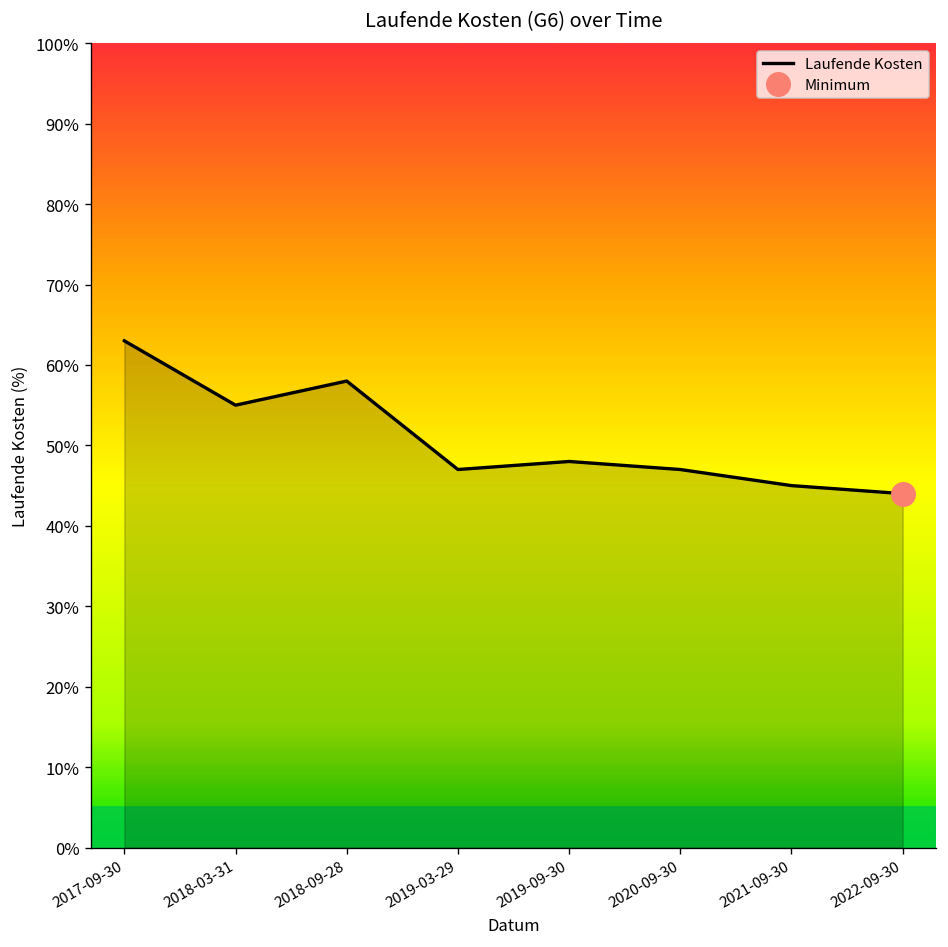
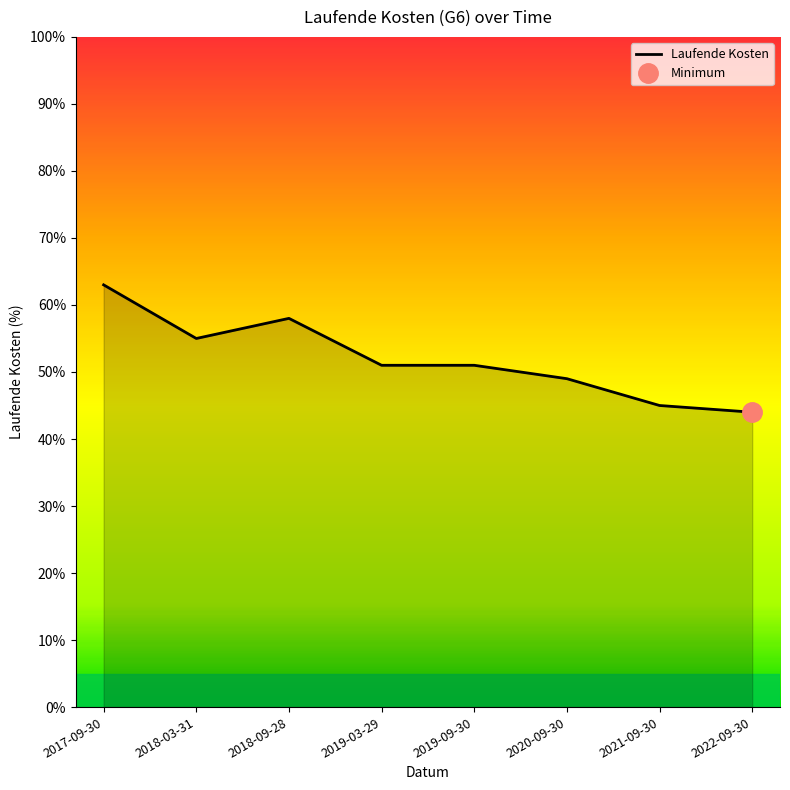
Laufende Kosten, 2019-03-29: 47% -> 51%
Laufende Kosten, 2019-09-30: 48% -> 51%
Laufende Kosten, 2020-09-30: 47% -> 49%
